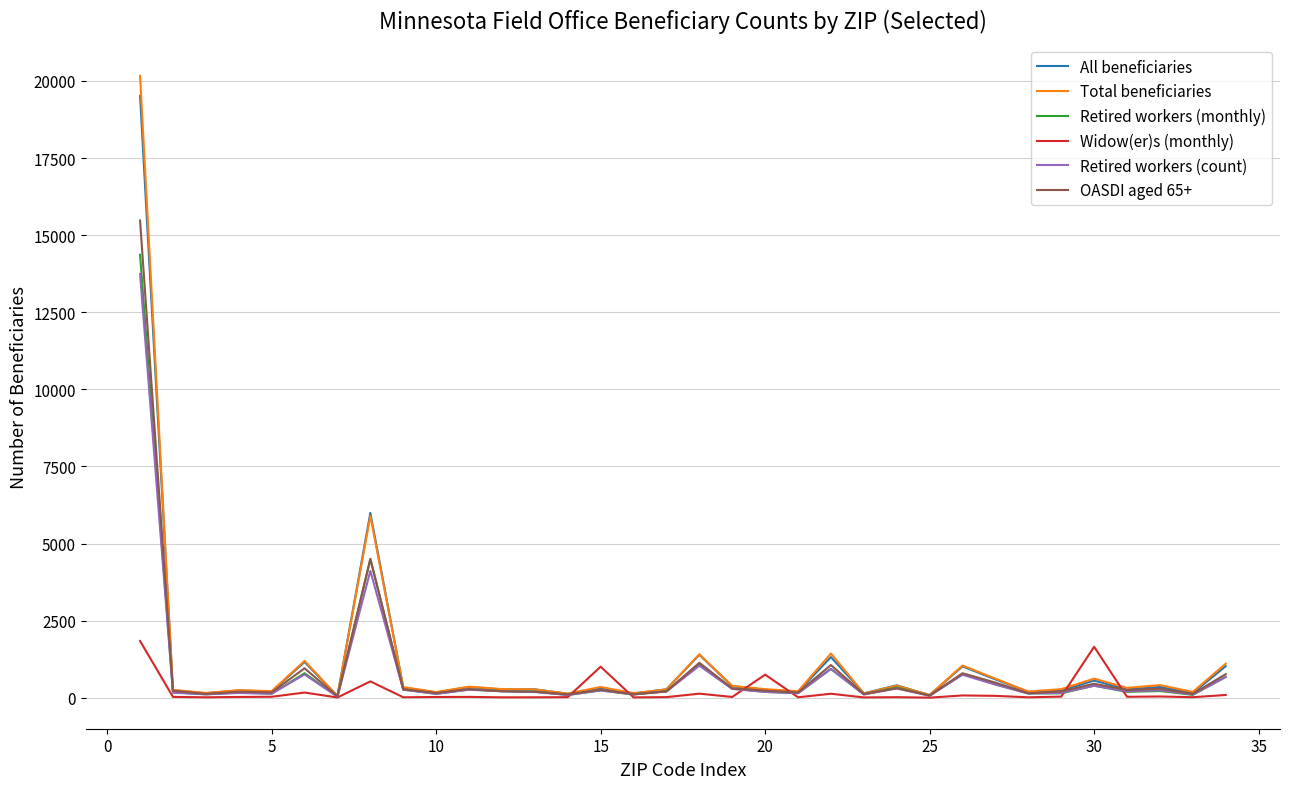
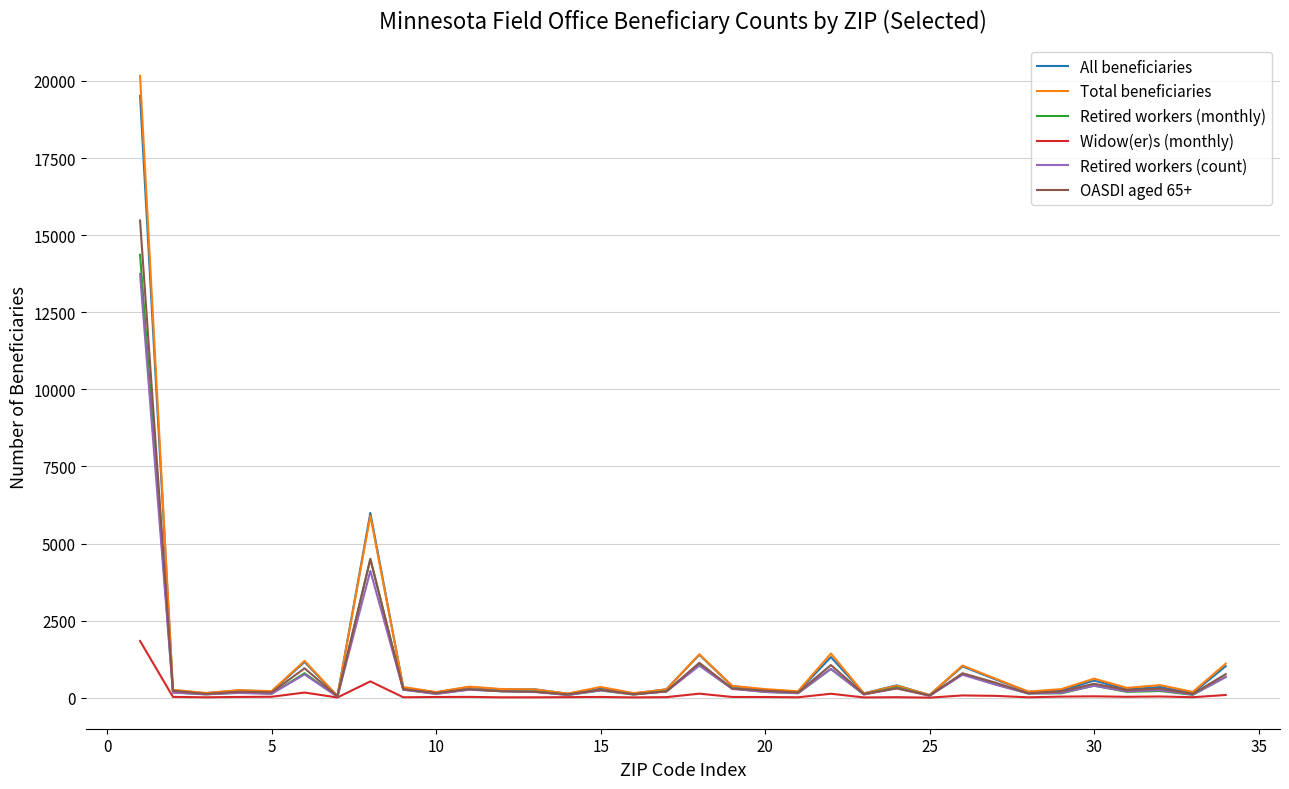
Widow(er)s (monthly), 15: 1000 -> 0
Widow(er)s (monthly), 20: 700 -> 0
Widow(er)s (monthly), 30: 1700 -> 0
